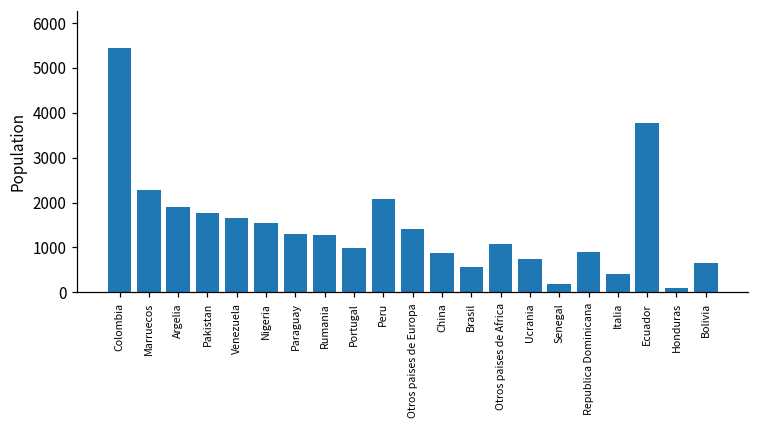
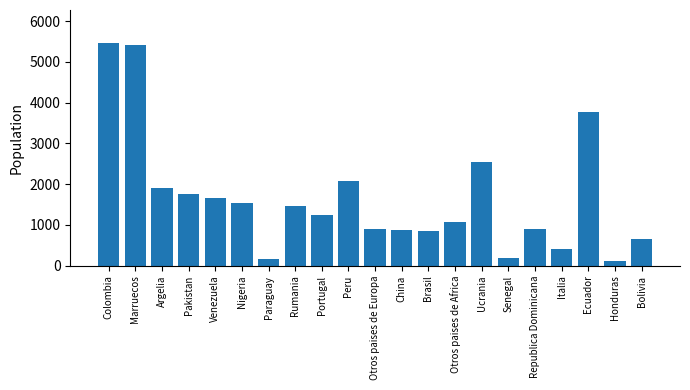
Marruecos: 2300 -> 5400
Paraguay: 1300 -> 200
Rumania: 1300 -> 1500
Portugal: 1000 -> 1200
Otros paises de Europa: 1400 -> 900
Brasil: 600 -> 900
Ucrania: 700 -> 2500
